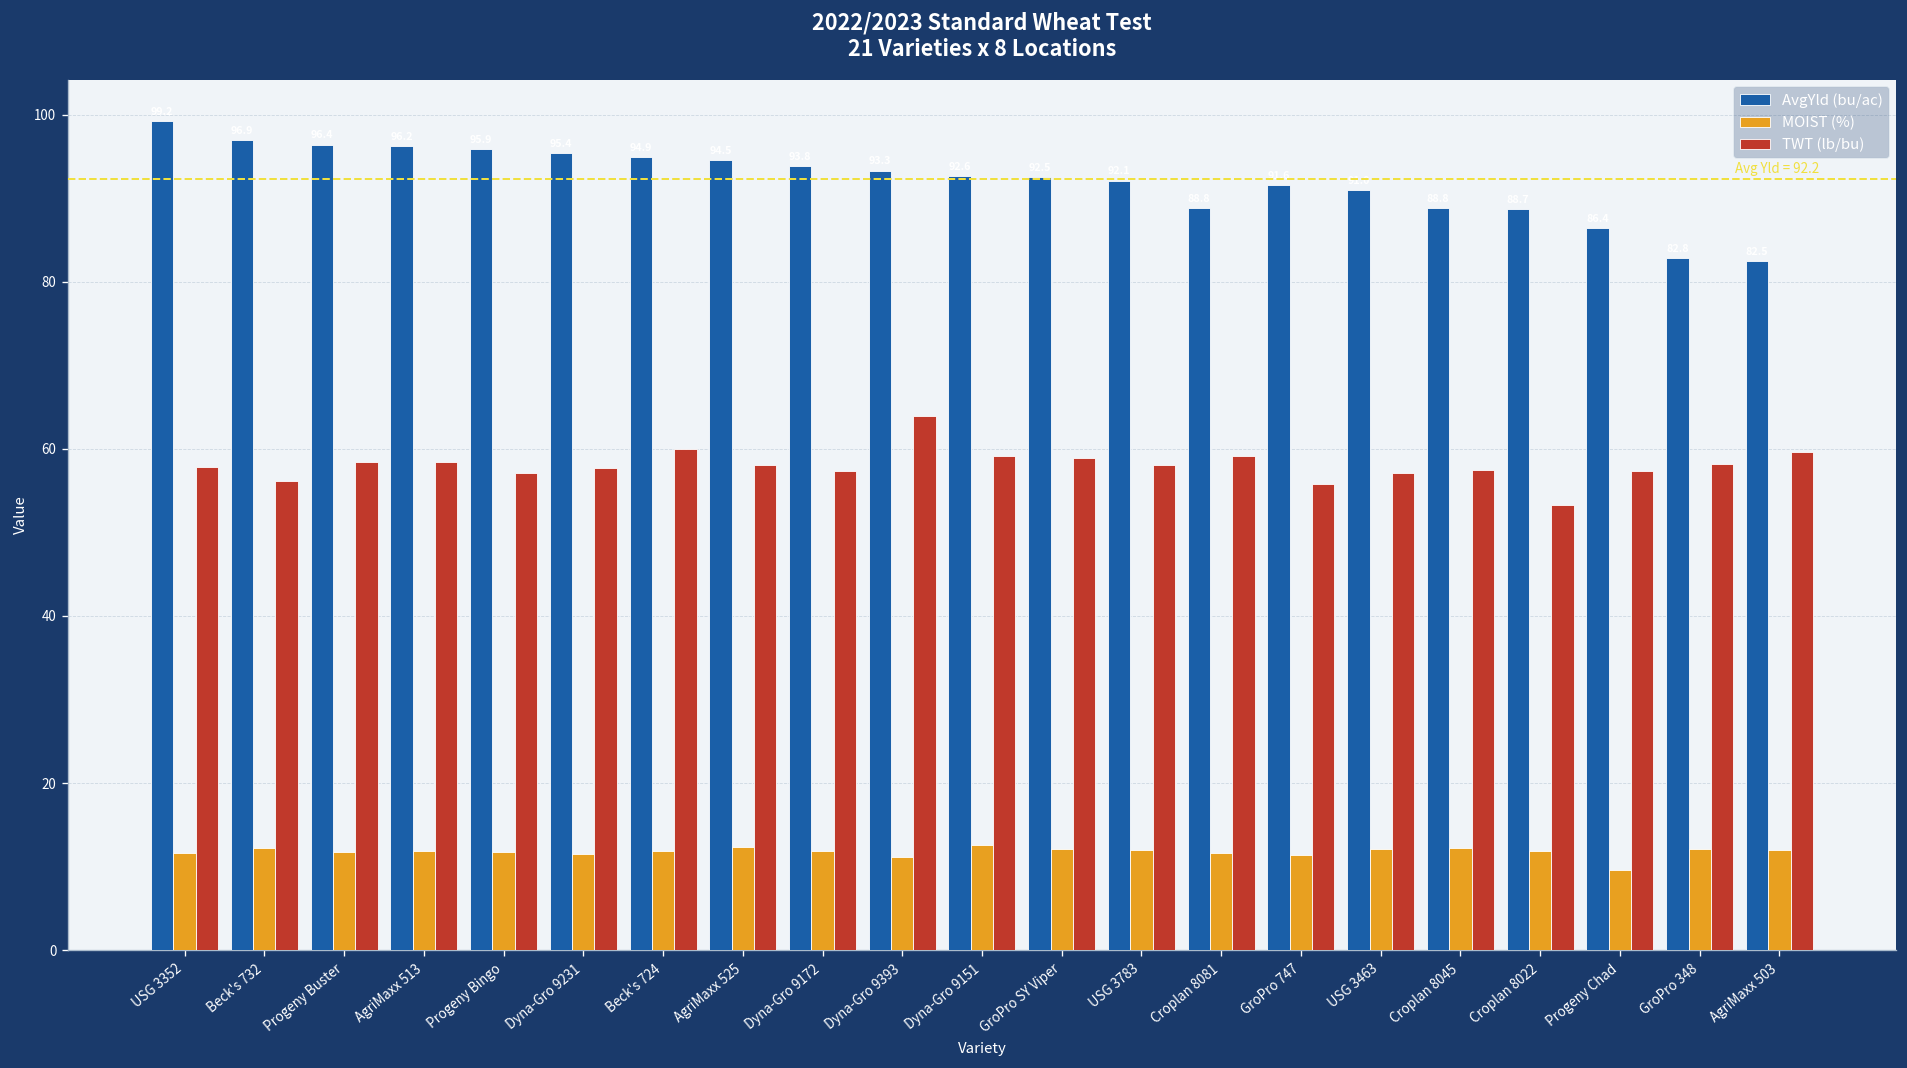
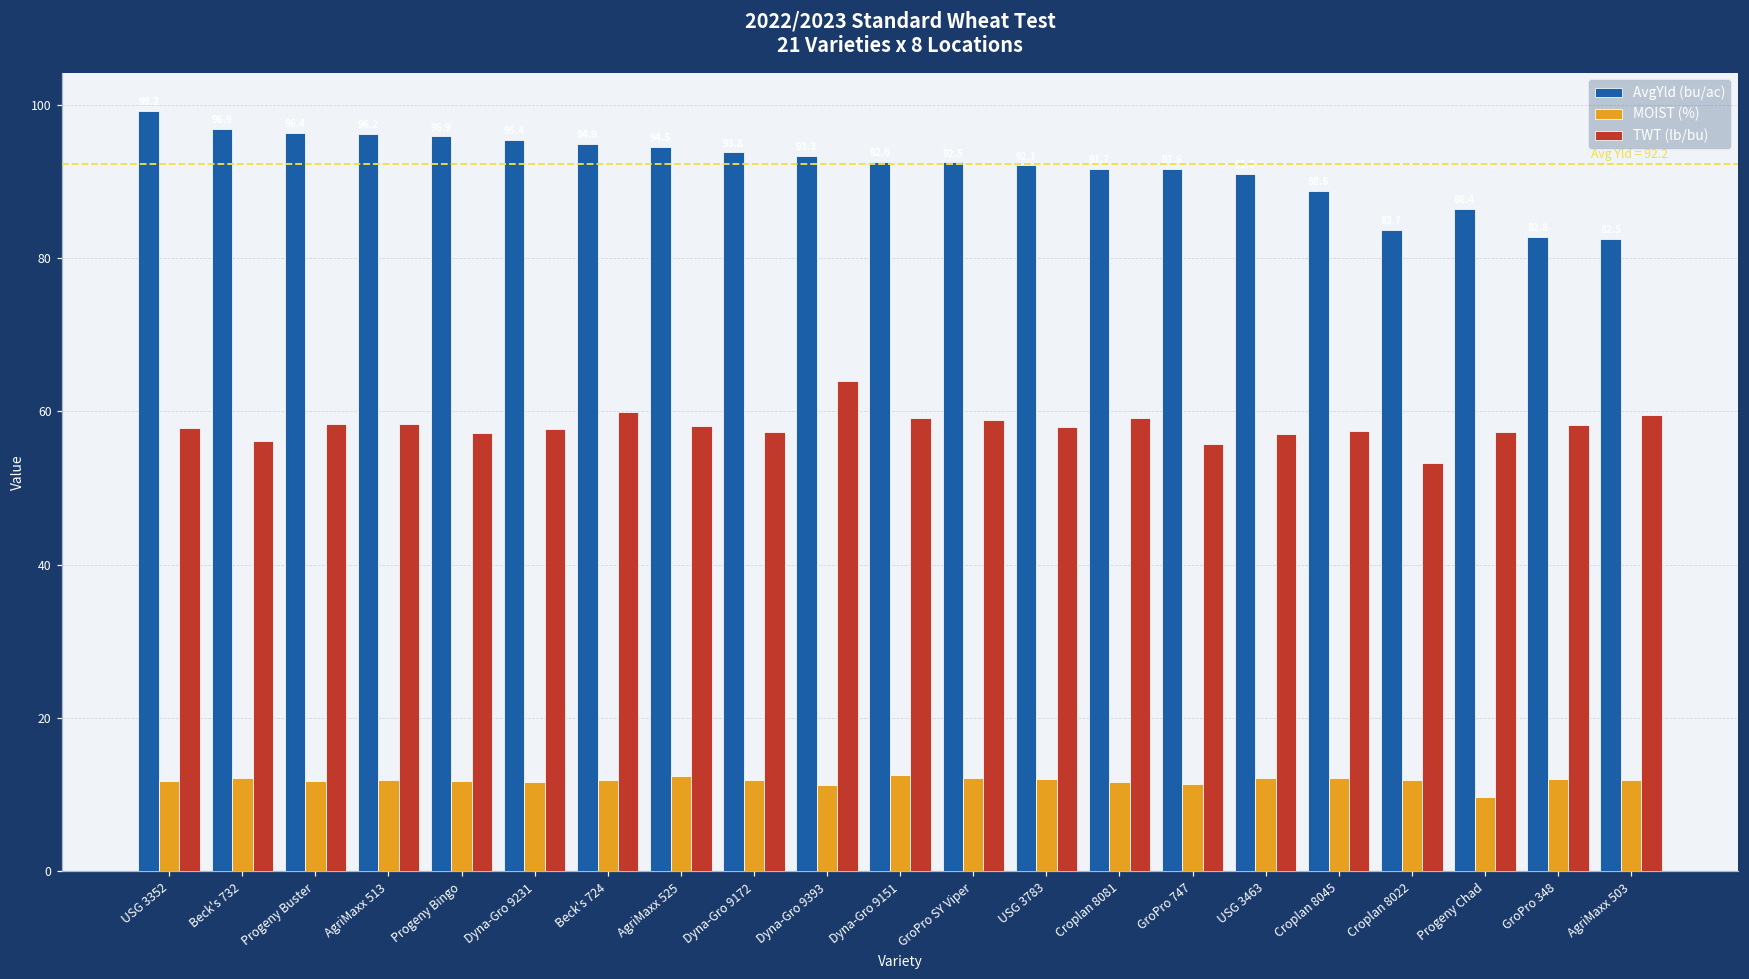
AvgYld (bu/ac), Croplan 8081: 89 -> 92
AvgYld (bu/ac), Croplan 8022: 89 -> 84
